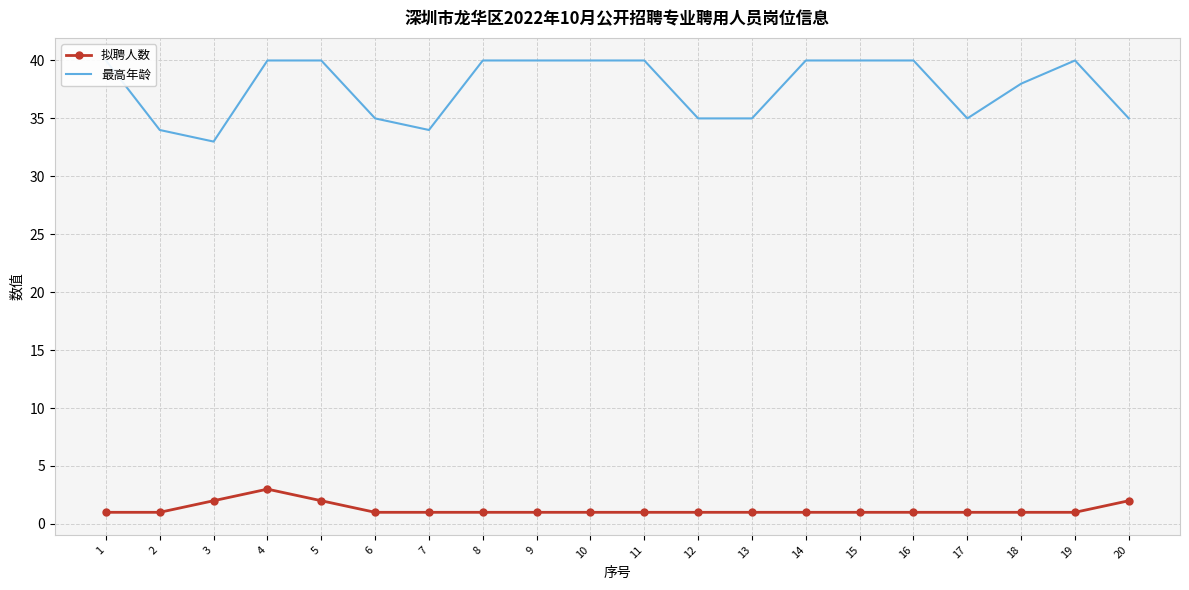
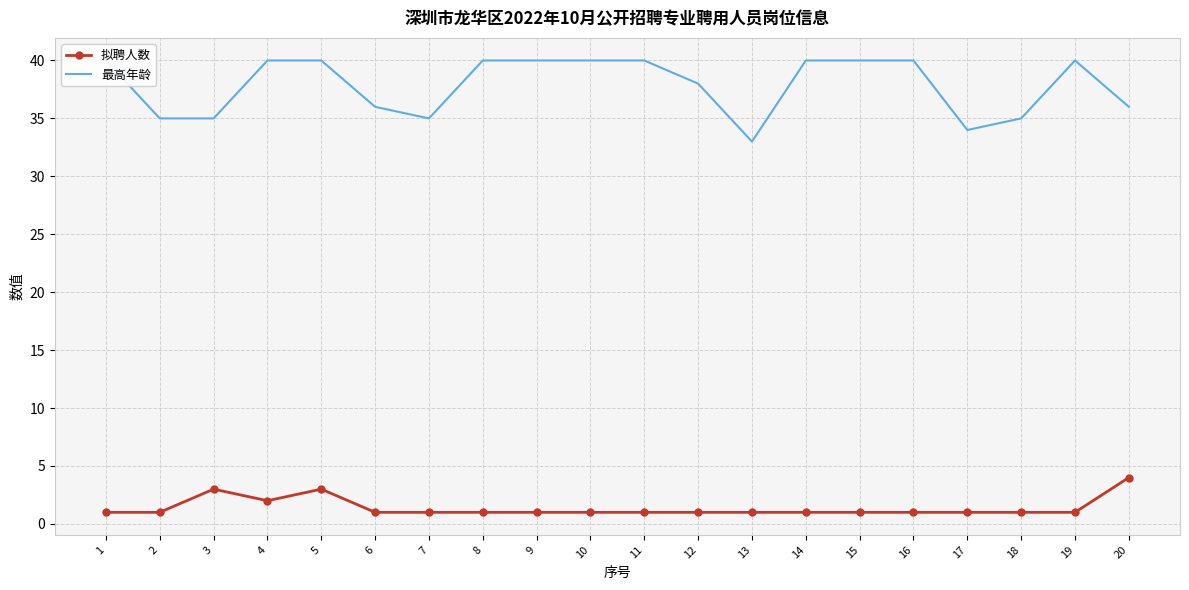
最高年龄, 2: 34 -> 35
拟聘人数, 3: 2 -> 3
最高年龄, 3: 33 -> 35
拟聘人数, 4: 3 -> 2
拟聘人数, 5: 2 -> 3
最高年龄, 6: 35 -> 36
最高年龄, 7: 34 -> 35
最高年龄, 12: 35 -> 38
最高年龄, 13: 35 -> 33
最高年龄, 17: 35 -> 34
最高年龄, 18: 38 -> 35
拟聘人数, 20: 2 -> 4
最高年龄, 20: 35 -> 36
